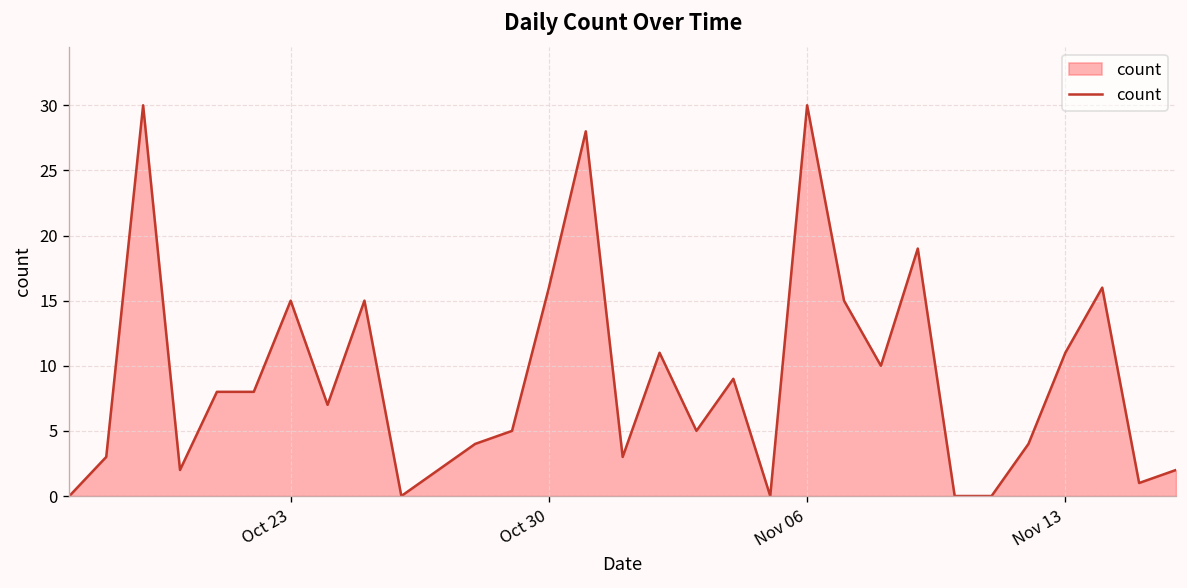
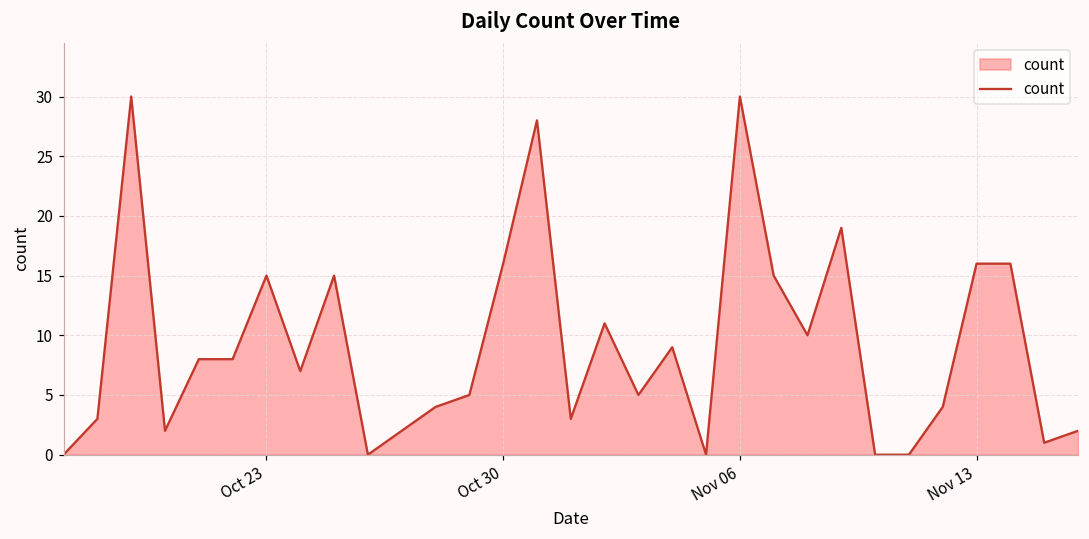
Nov 13: 11 -> 16
